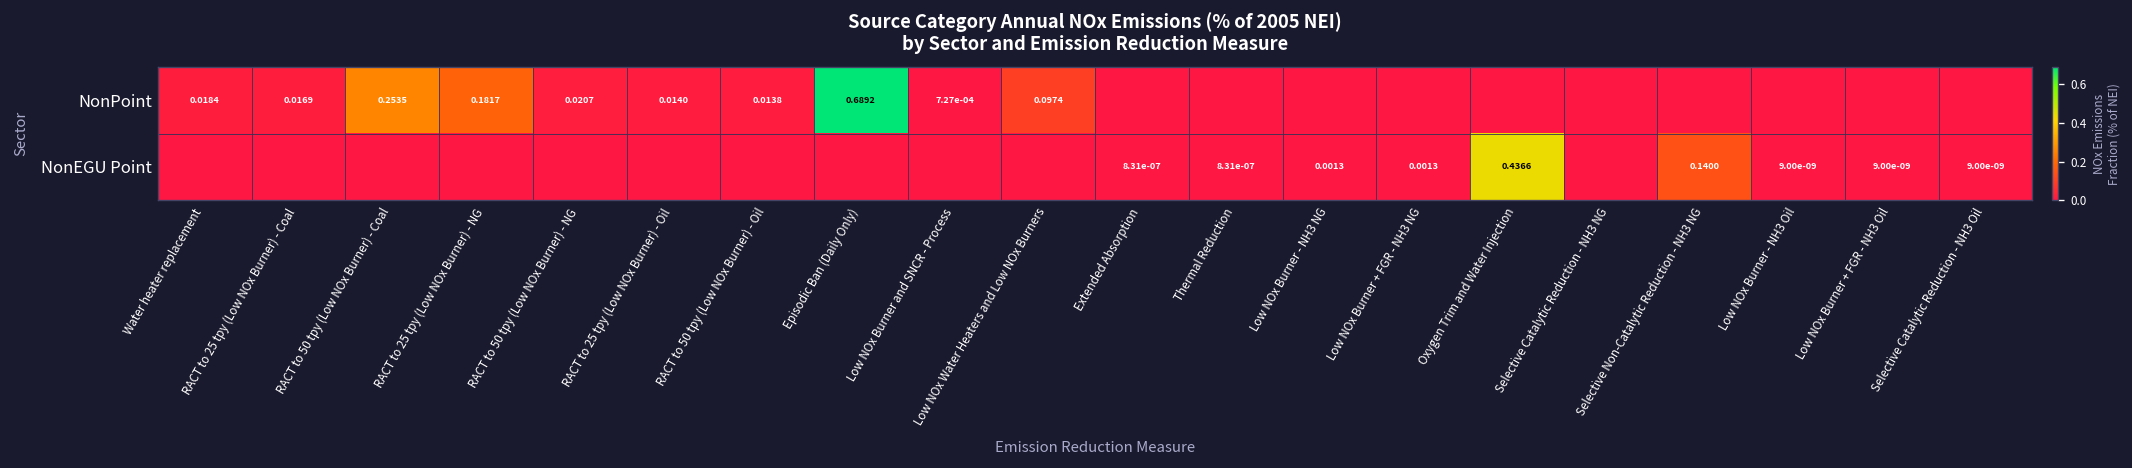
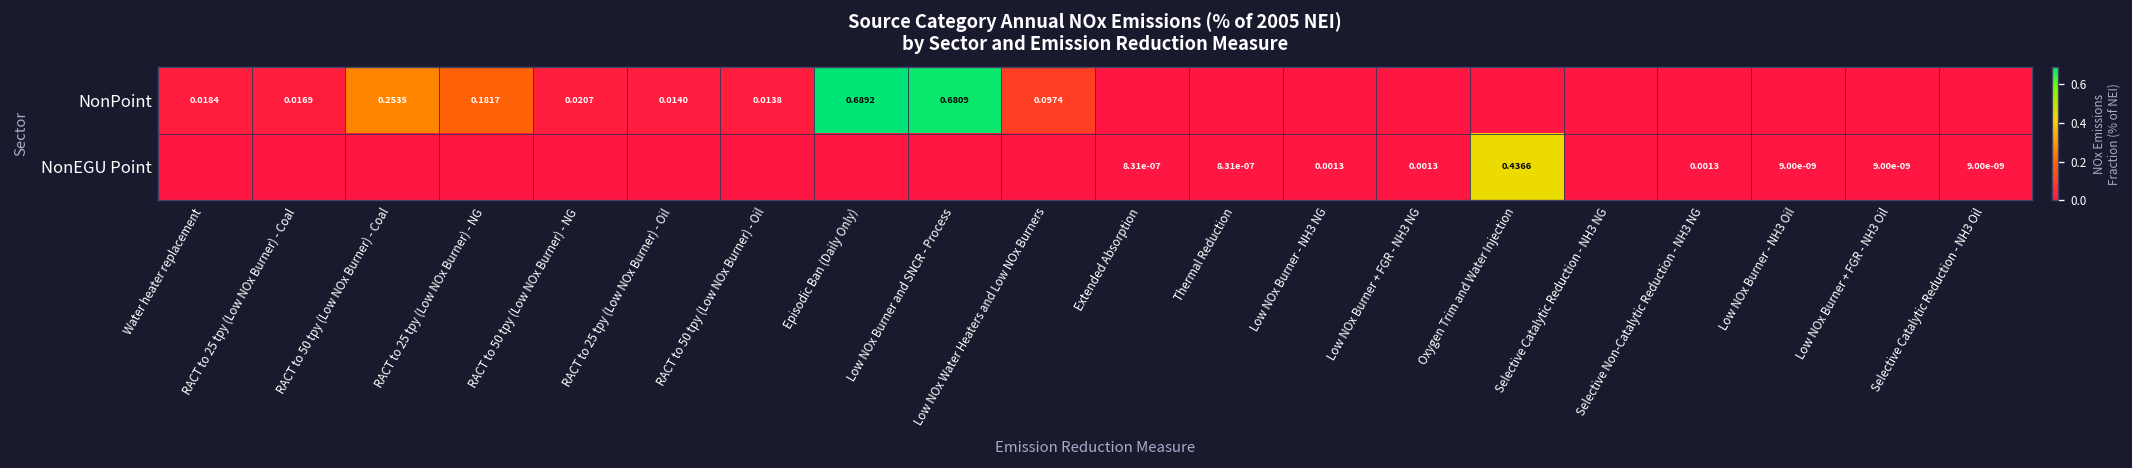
NonPoint, Low NOx Burner and SNCR - Process: 7.27e-04 -> 0.6809
NonEGU Point, Selective Non-Catalytic Reduction - NH3 NG: 0.1400 -> 0.0013
